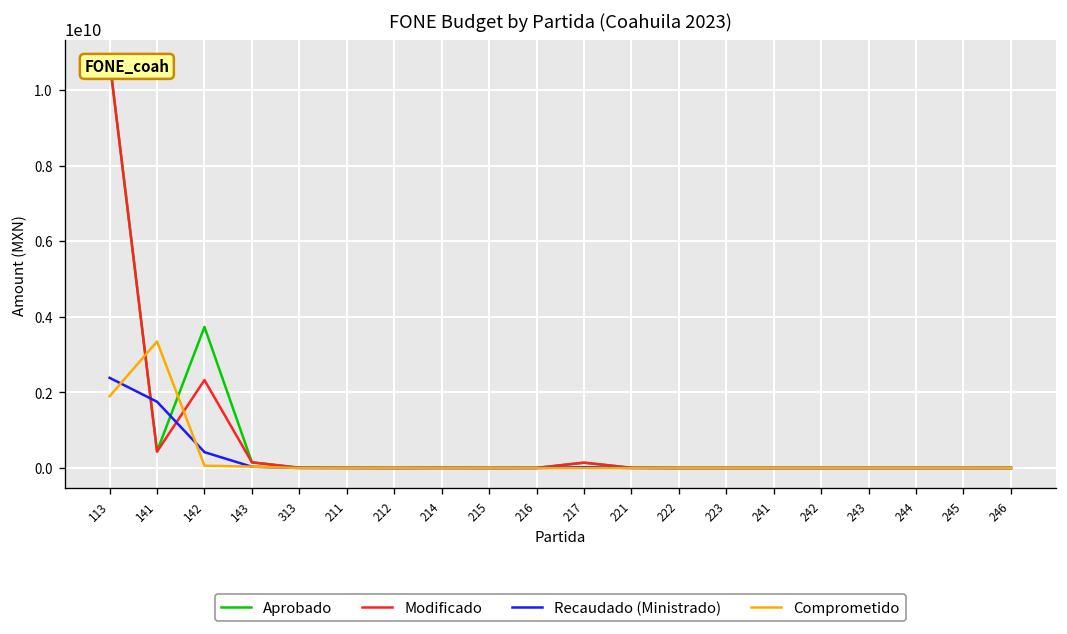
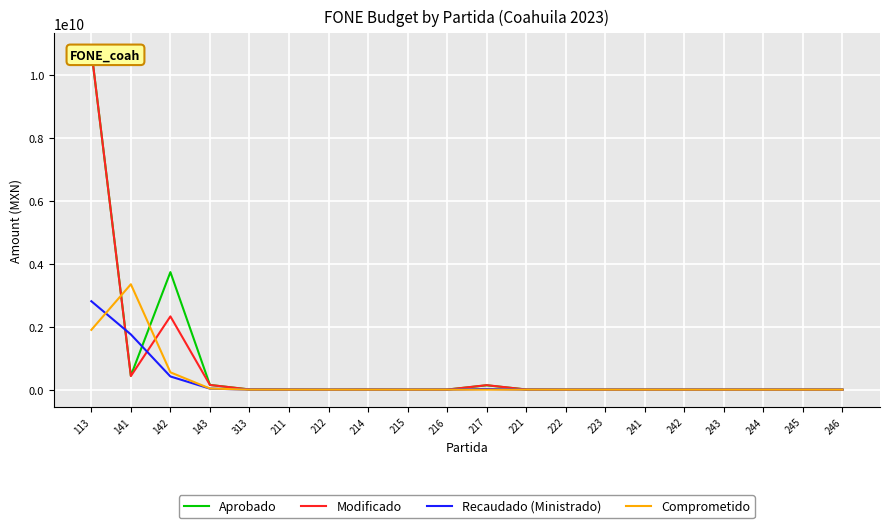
Recaudado (Ministrado), 113: 2400000000 -> 2800000000
Comprometido, 142: 100000000 -> 600000000
